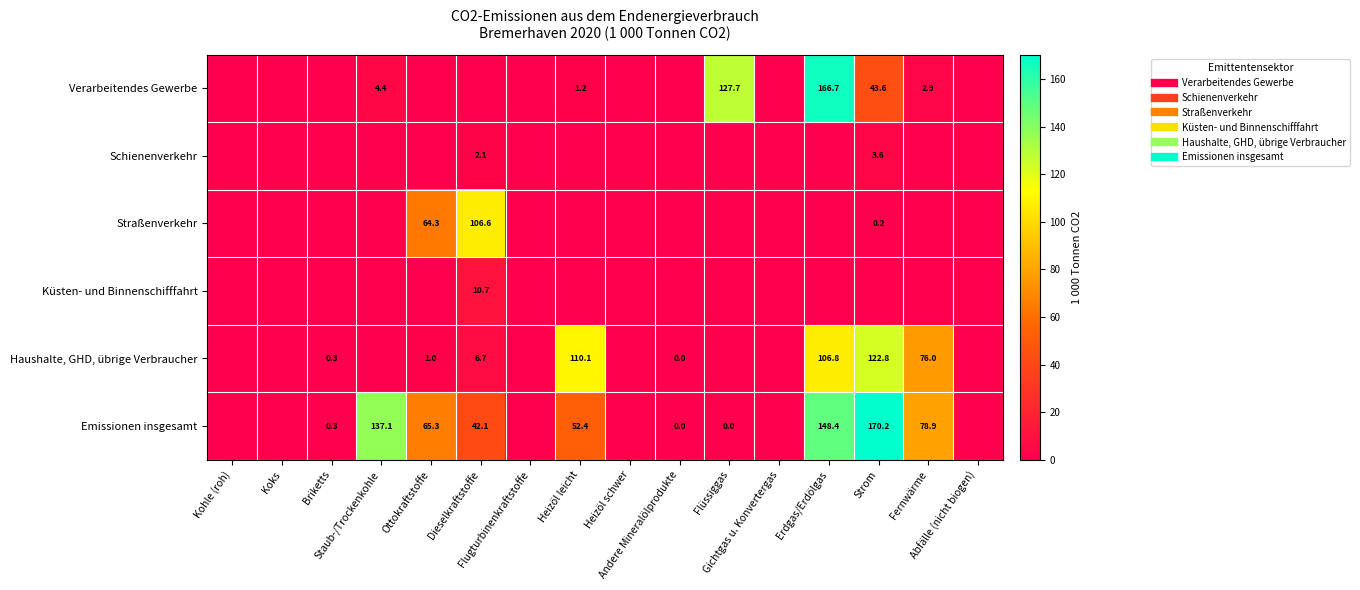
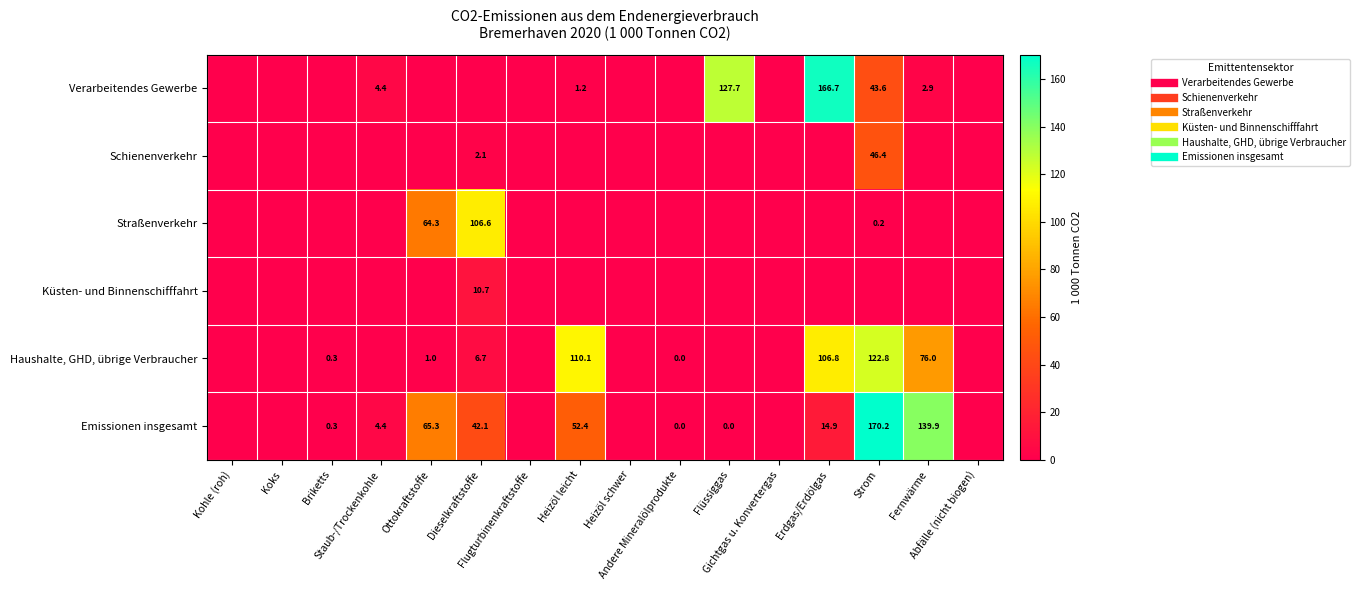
Schienenverkehr, Strom: 3.6 -> 46.4
Emissionen insgesamt, Staub-/Trockenkohle: 137.1 -> 4.4
Emissionen insgesamt, Erdgas/Erdölgas: 148.4 -> 14.9
Emissionen insgesamt, Fernwärme: 78.9 -> 139.9
